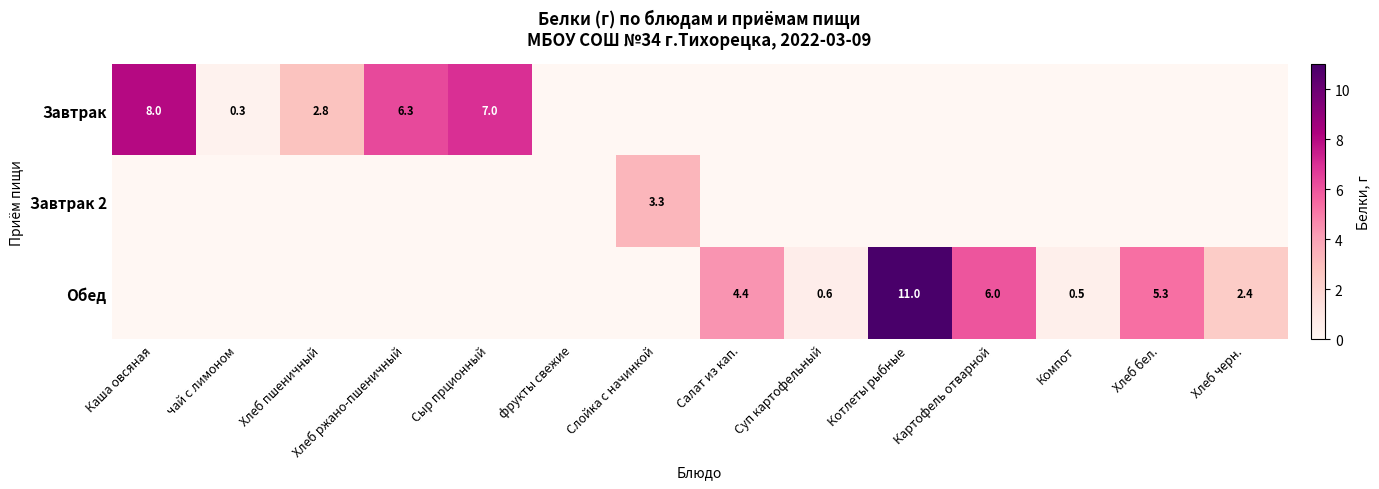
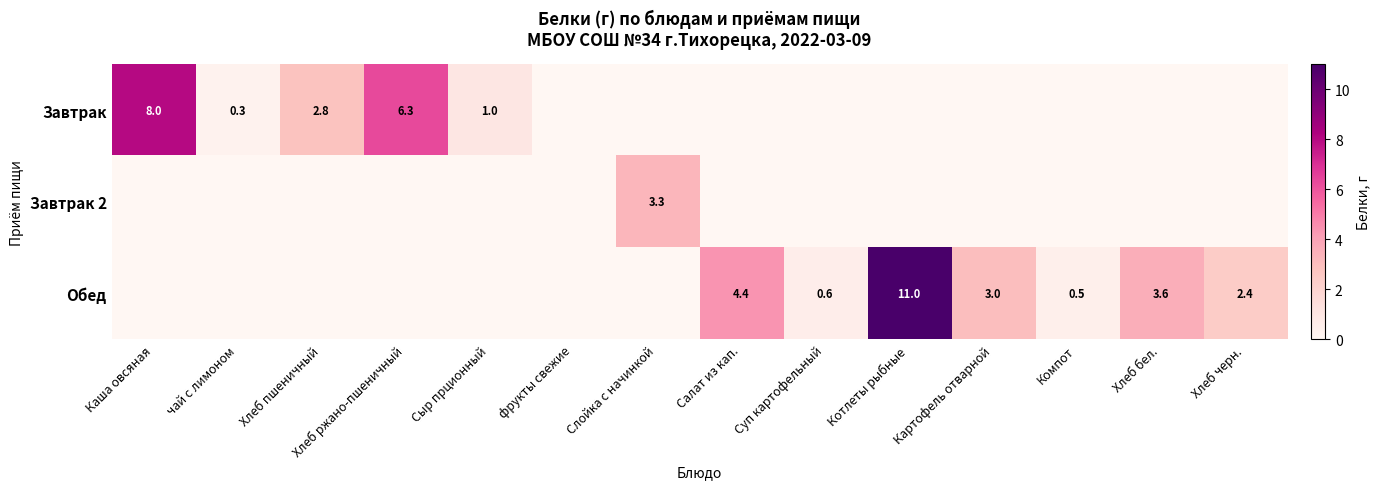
Завтрак, Сыр прционный: 7.0 -> 1.0
Обед, Картофель отварной: 6.0 -> 3.0
Обед, Хлеб бел.: 5.3 -> 3.6
